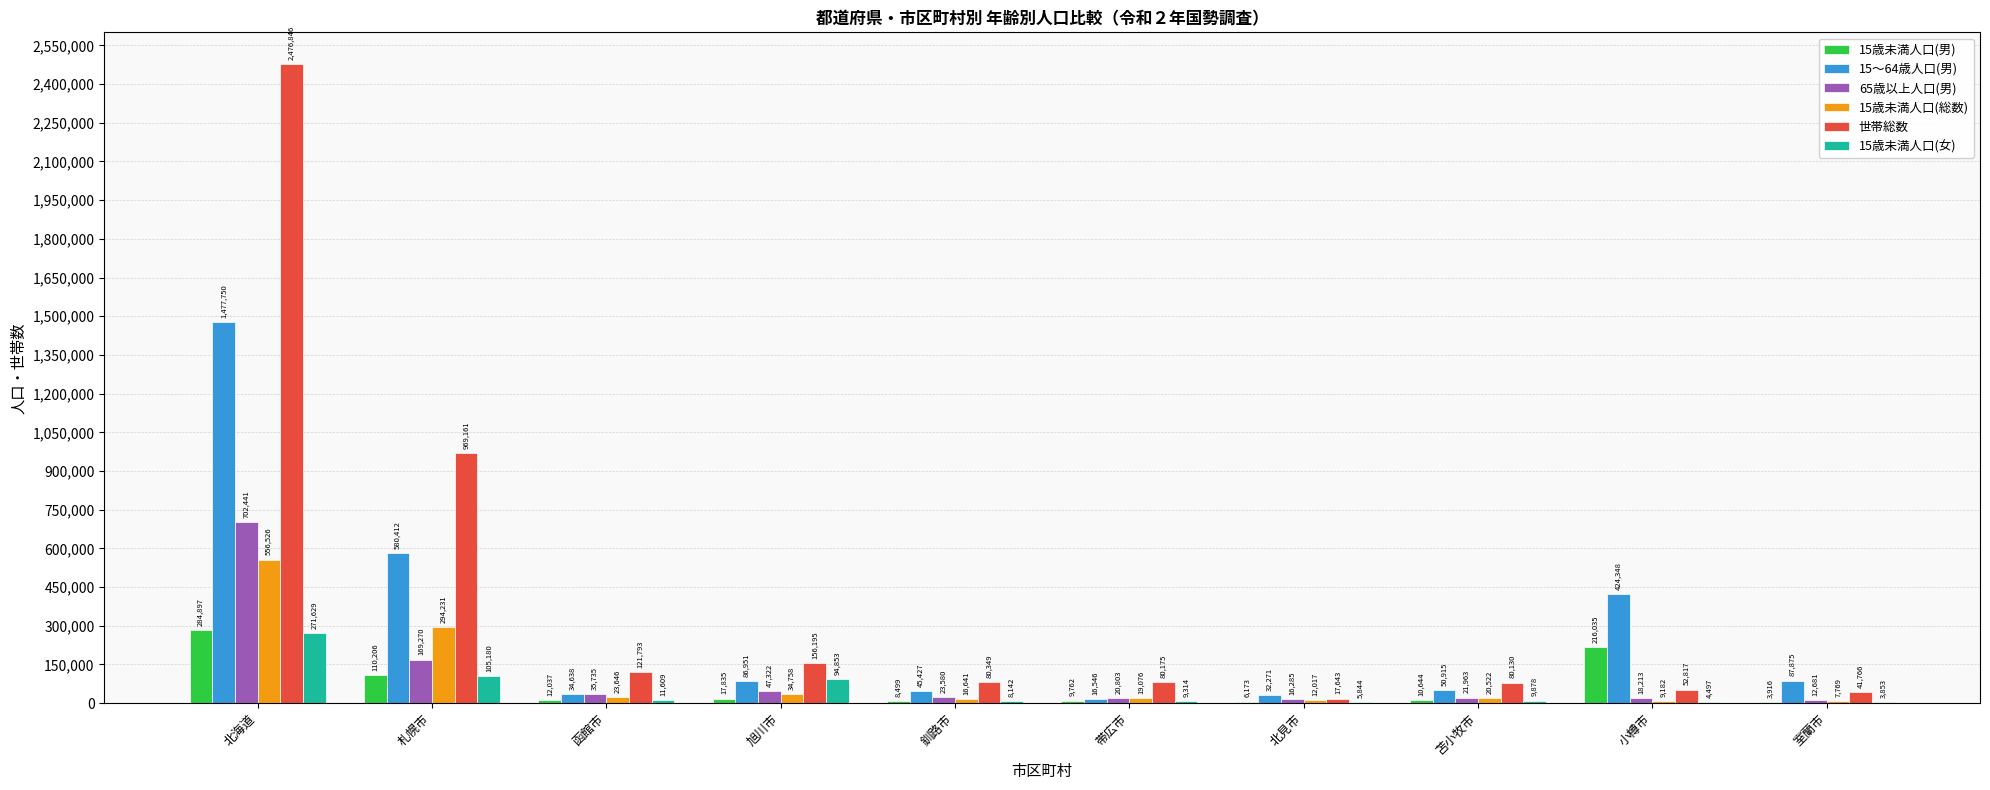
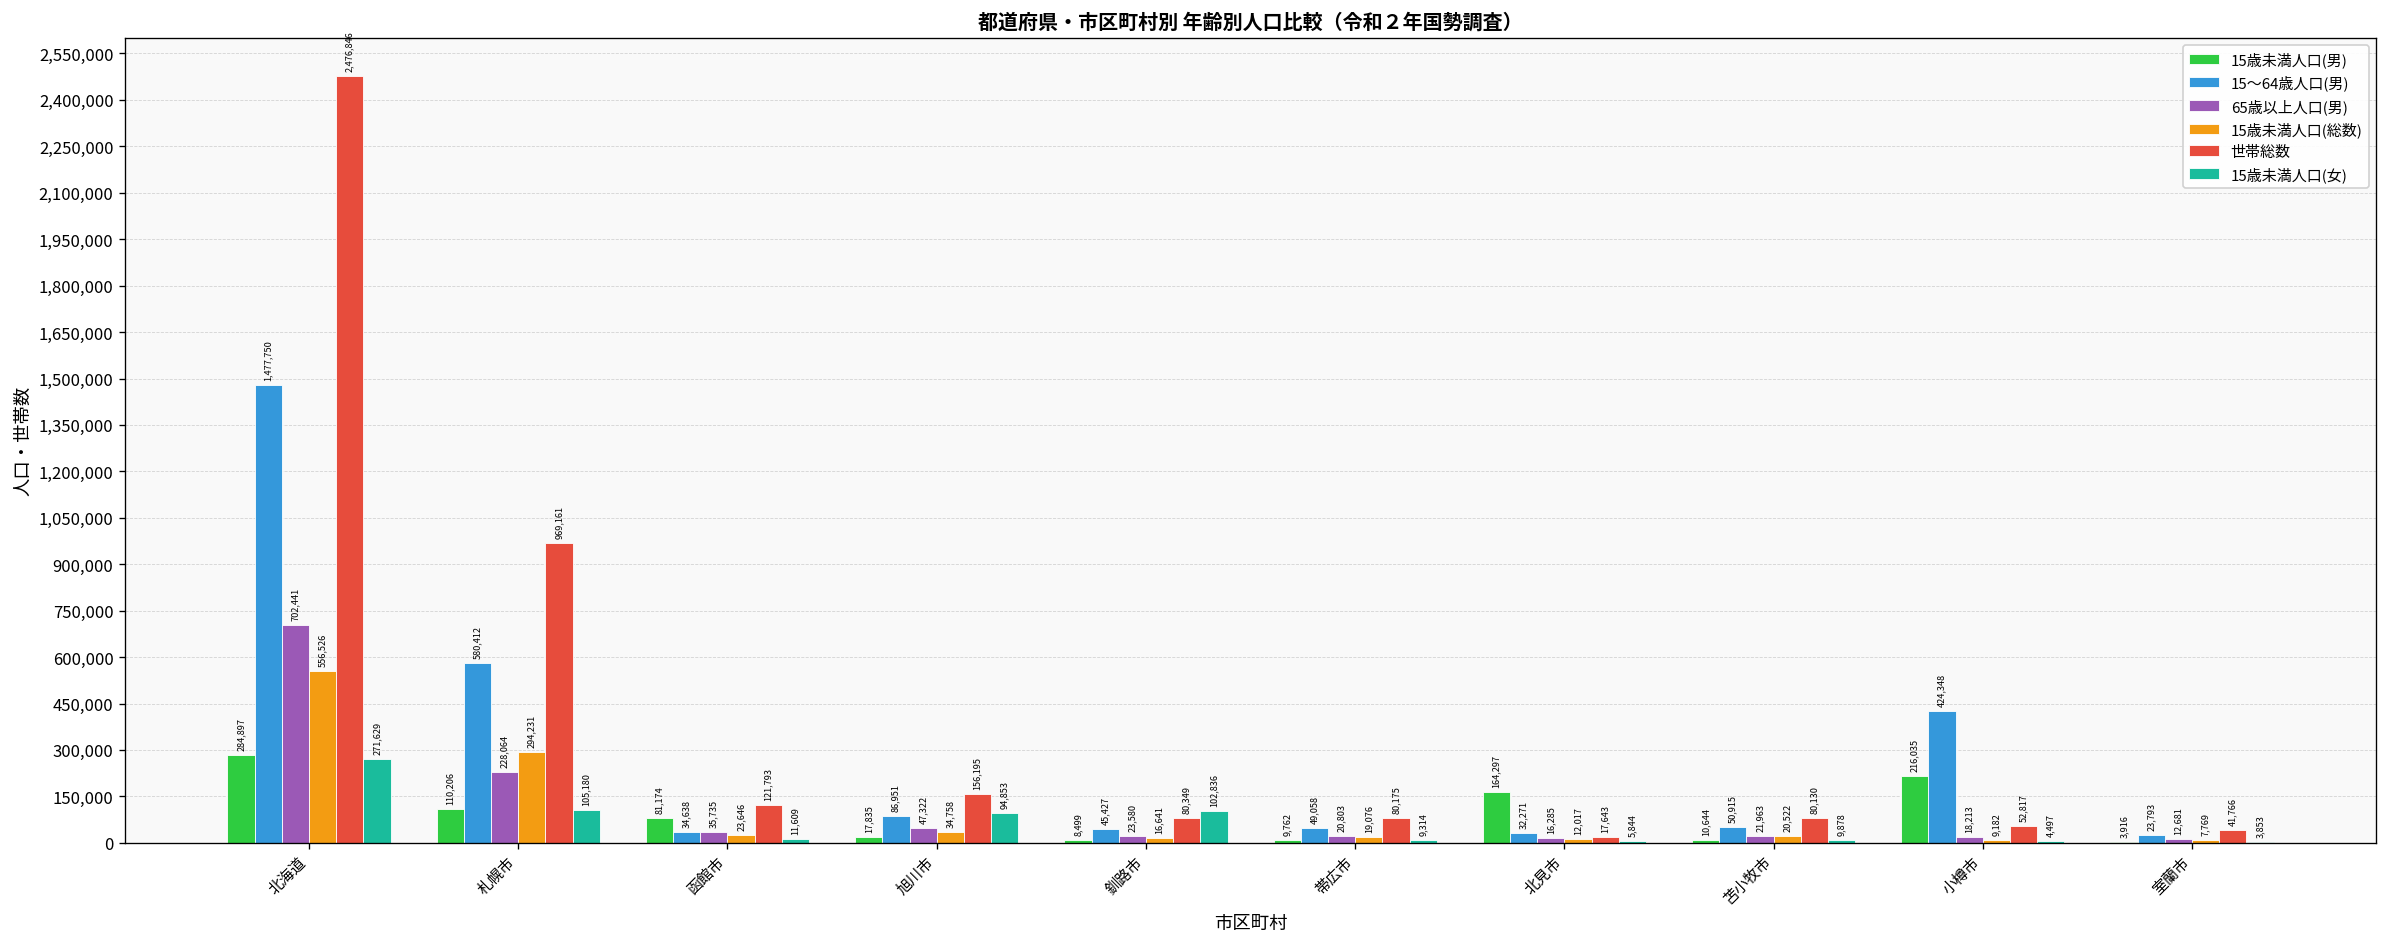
65歳以上人口(男), 札幌市: 169,270 -> 228,064
15歳未満人口(男), 函館市: 12,037 -> 81,174
15歳未満人口(女), 釧路市: 8,142 -> 102,836
15～64歳人口(男), 帯広市: 16,546 -> 49,058
15歳未満人口(男), 北見市: 6,173 -> 164,297
15～64歳人口(男), 室蘭市: 87,875 -> 23,793
